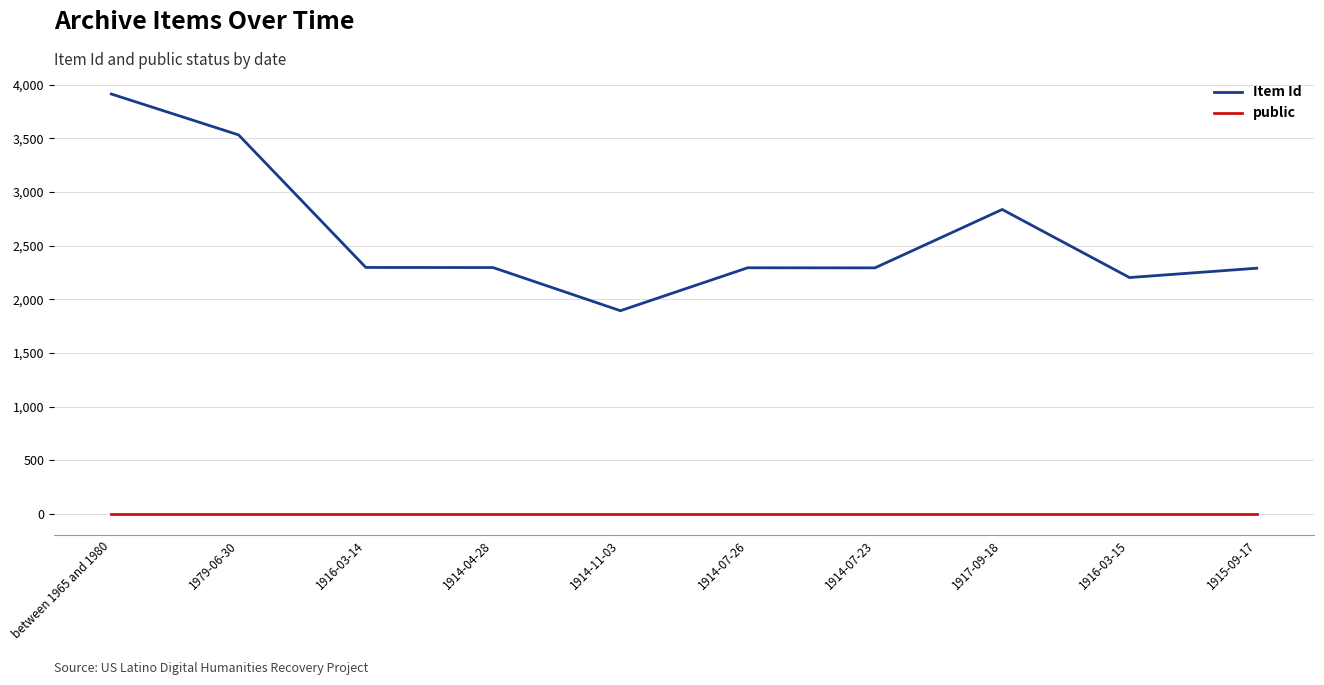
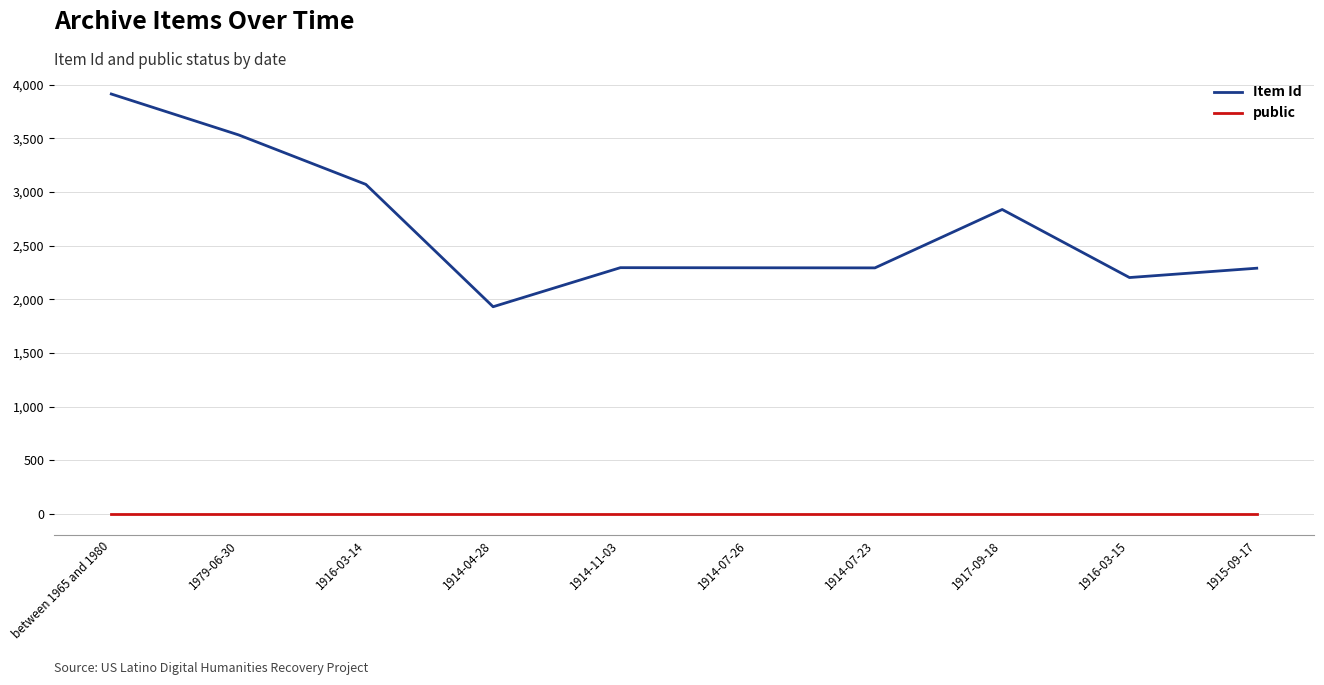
Item Id, 1916-03-14: 2,300 -> 3,070
Item Id, 1914-04-28: 2,300 -> 1,930
Item Id, 1914-11-03: 1,900 -> 2,300
